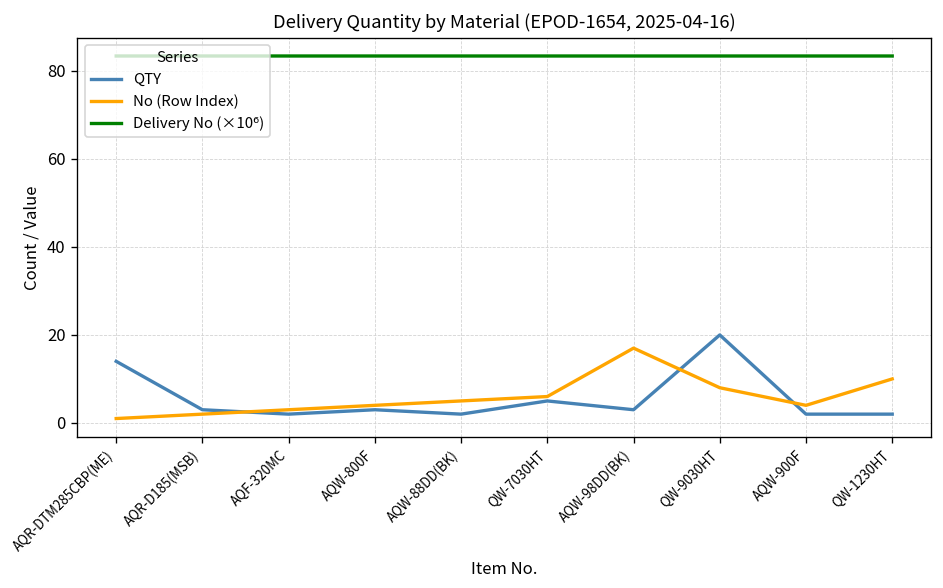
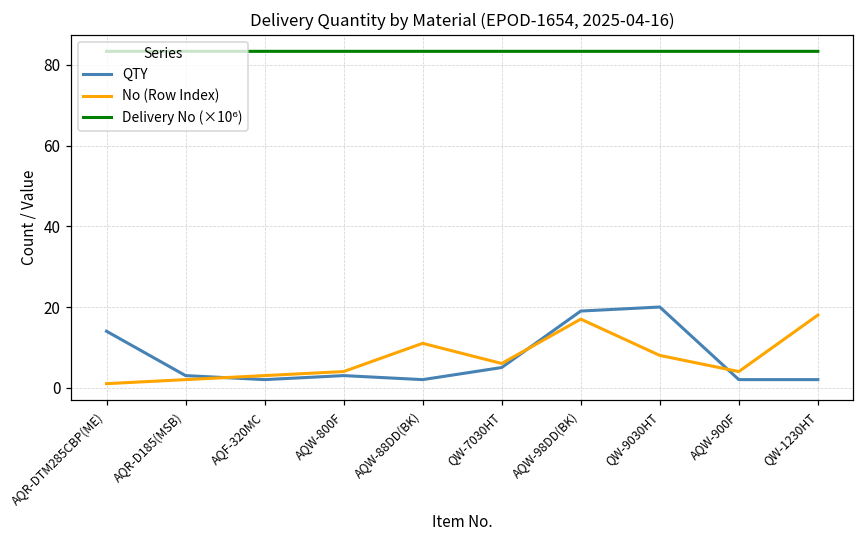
No (Row Index), AQW-88DD(BK): 5 -> 11
QTY, AQW-98DD(BK): 3 -> 19
No (Row Index), QW-1230HT: 10 -> 18
